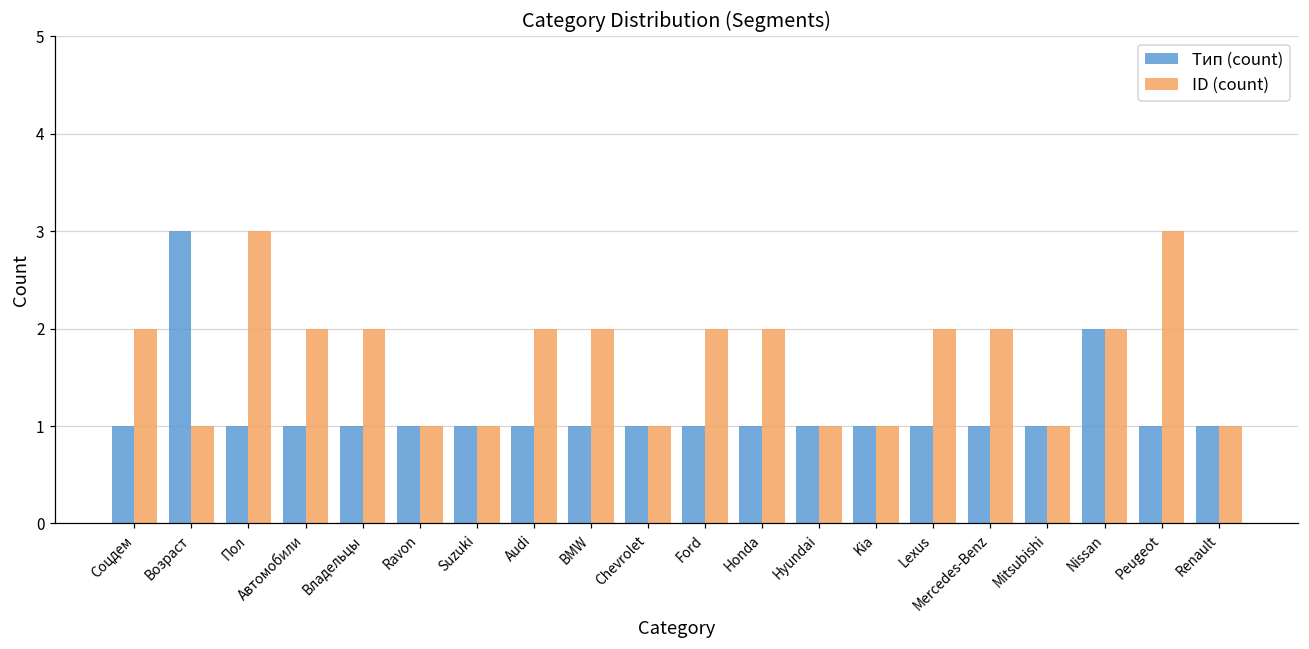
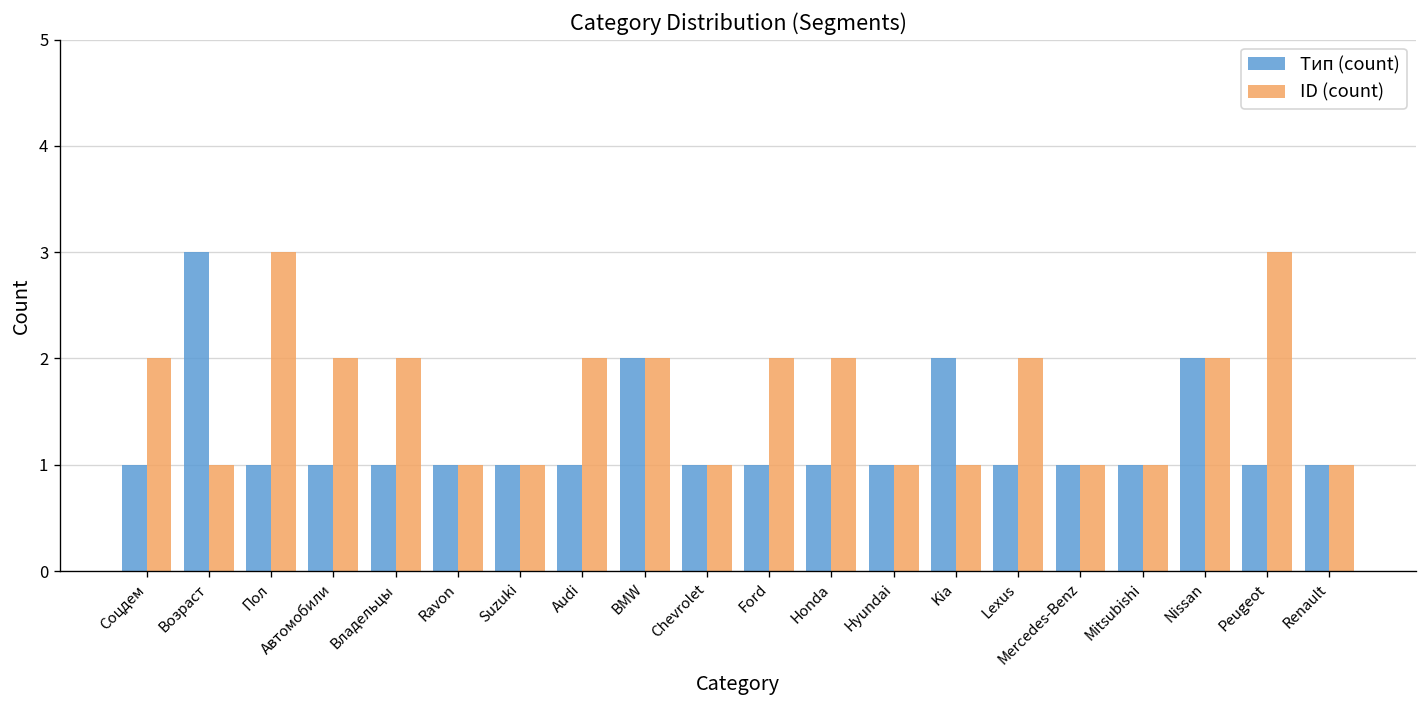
Тип (count), BMW: 1 -> 2
Тип (count), Kia: 1 -> 2
ID (count), Mercedes-Benz: 2 -> 1
